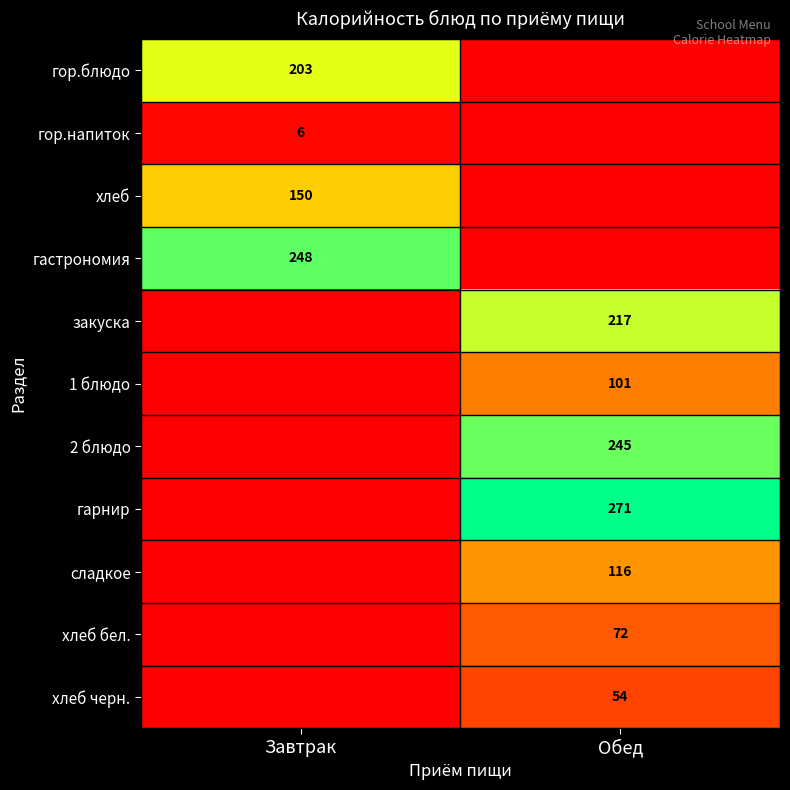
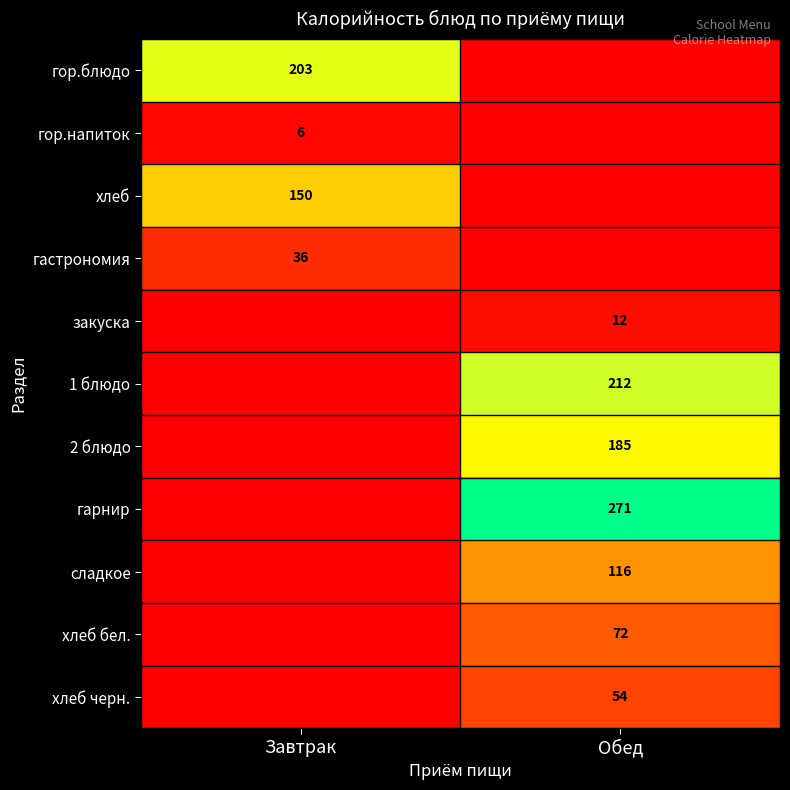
гастрономия, Завтрак: 248 -> 36
закуска, Обед: 217 -> 12
1 блюдо, Обед: 101 -> 212
2 блюдо, Обед: 245 -> 185
